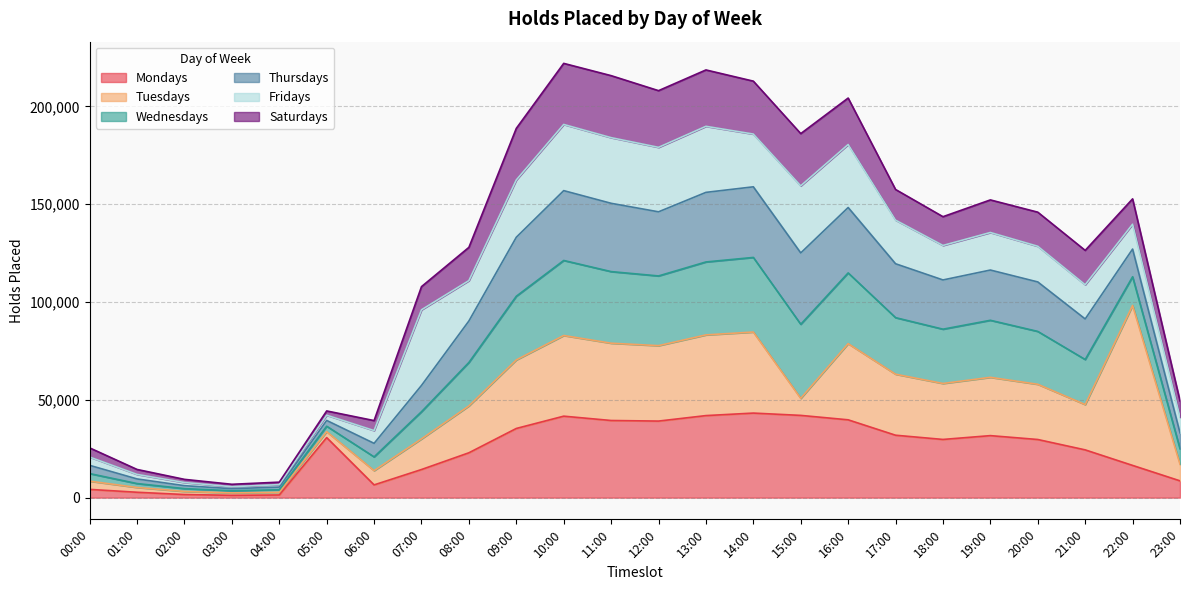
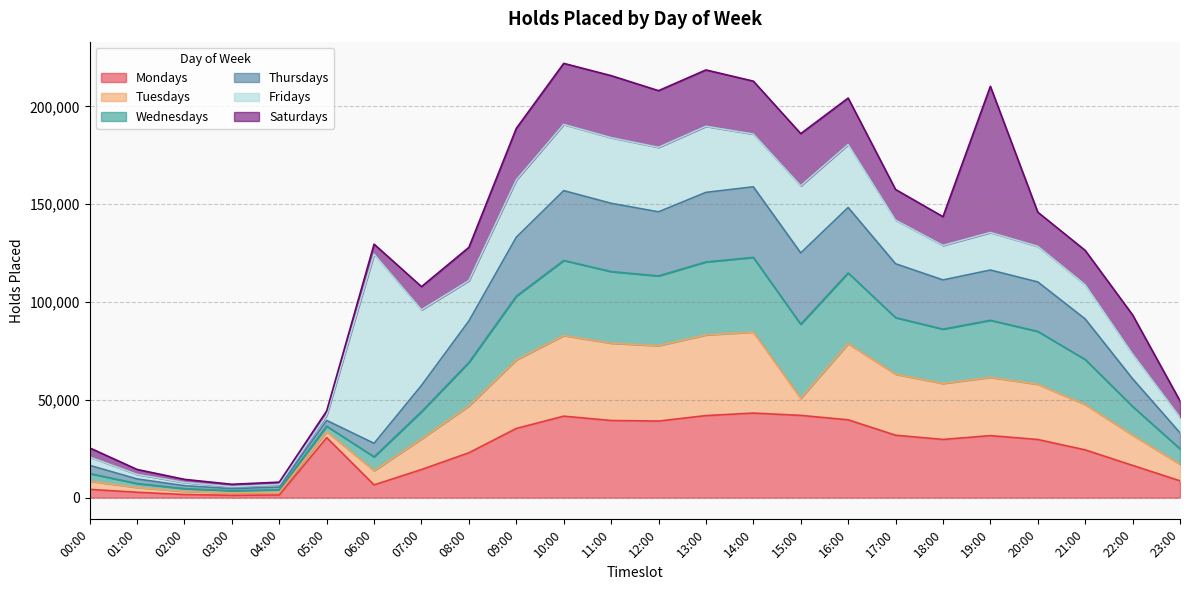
Fridays, 06:00: 7,000 -> 97,000
Saturdays, 19:00: 17,000 -> 75,000
Tuesdays, 22:00: 82,000 -> 15,000
Saturdays, 22:00: 13,000 -> 20,000
